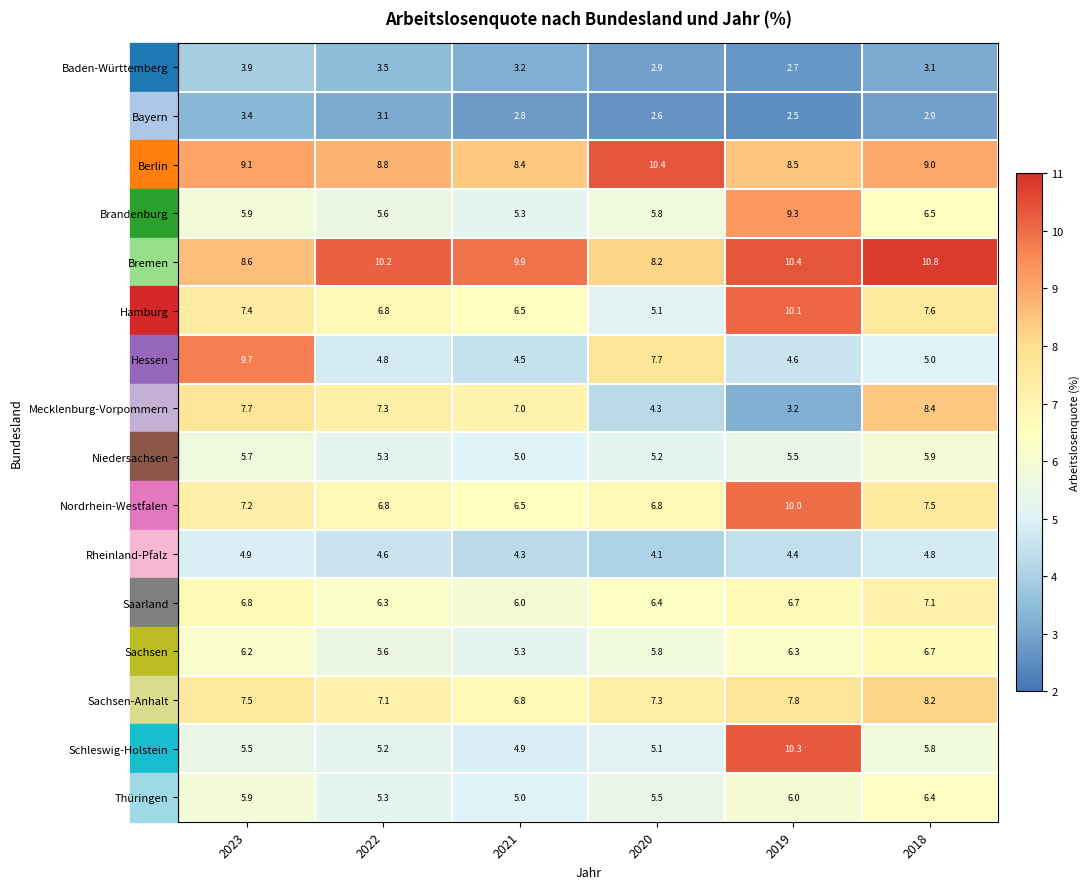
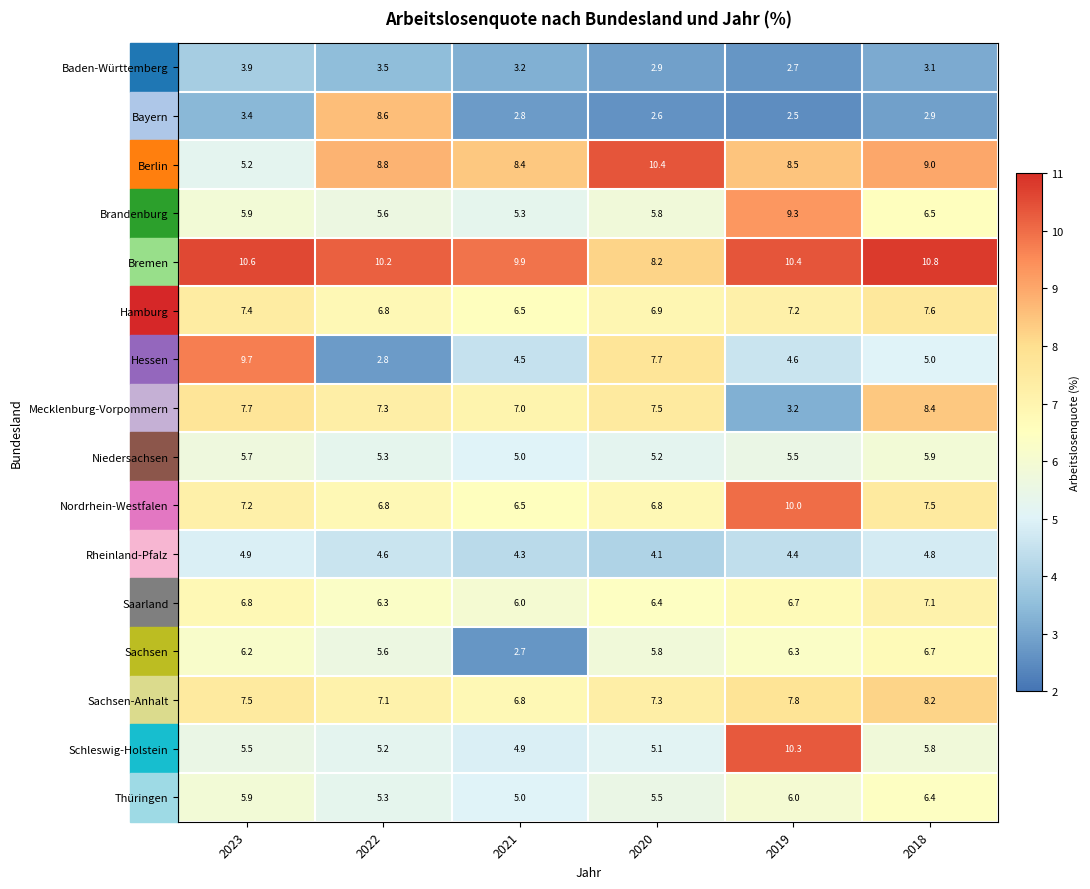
Bayern, 2022: 3.1 -> 8.6
Berlin, 2023: 9.1 -> 5.2
Bremen, 2023: 8.6 -> 10.6
Hamburg, 2020: 5.1 -> 6.9
Hamburg, 2019: 10.1 -> 7.2
Hessen, 2022: 4.8 -> 2.8
Mecklenburg-Vorpommern, 2020: 4.3 -> 7.5
Sachsen, 2021: 5.3 -> 2.7
